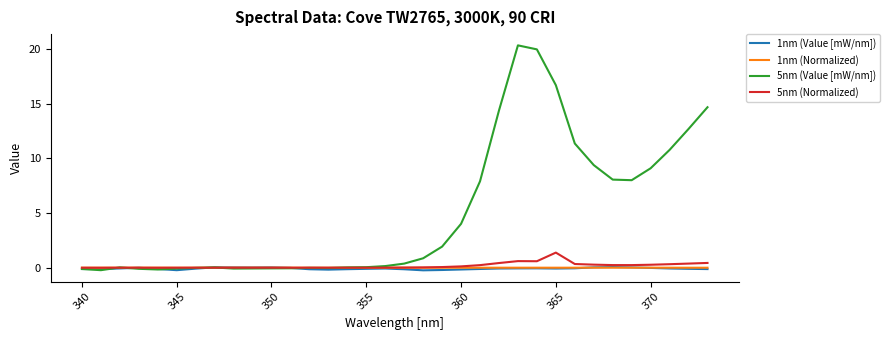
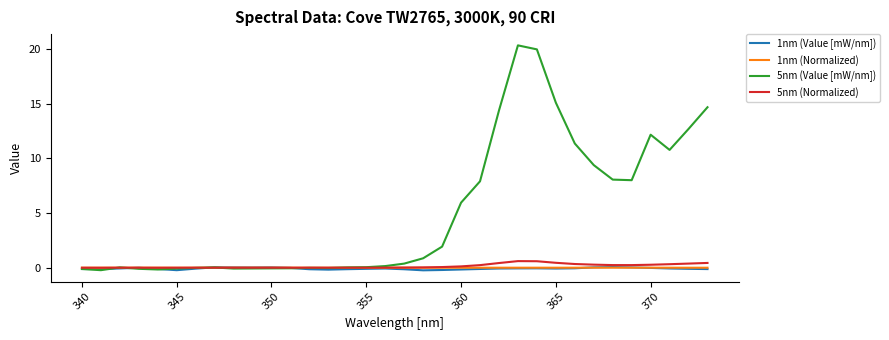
5nm (Value [mW/nm]), 360: 4.0 -> 5.9
5nm (Value [mW/nm]), 365: 16.7 -> 15.1
5nm (Normalized), 365: 1.4 -> 0.4
5nm (Value [mW/nm]), 370: 9.1 -> 12.2
